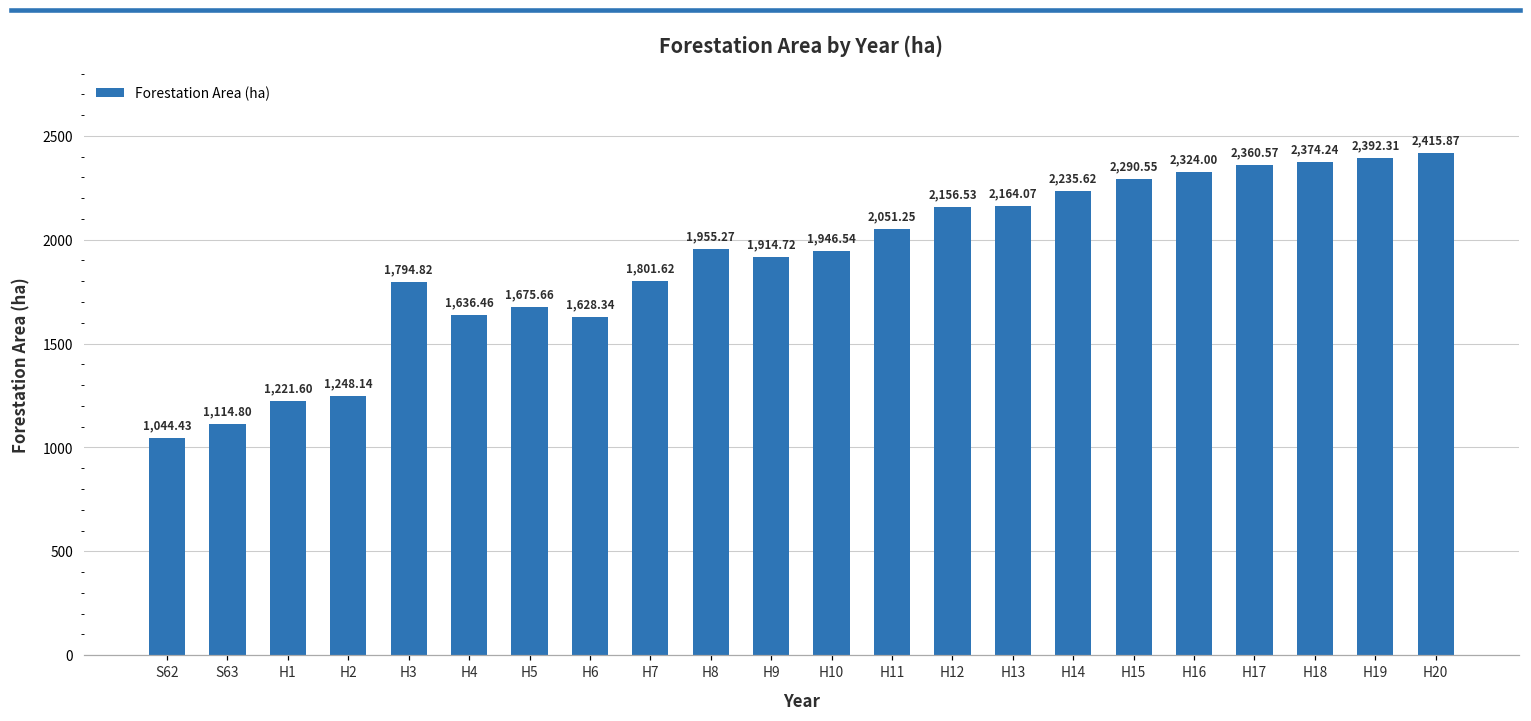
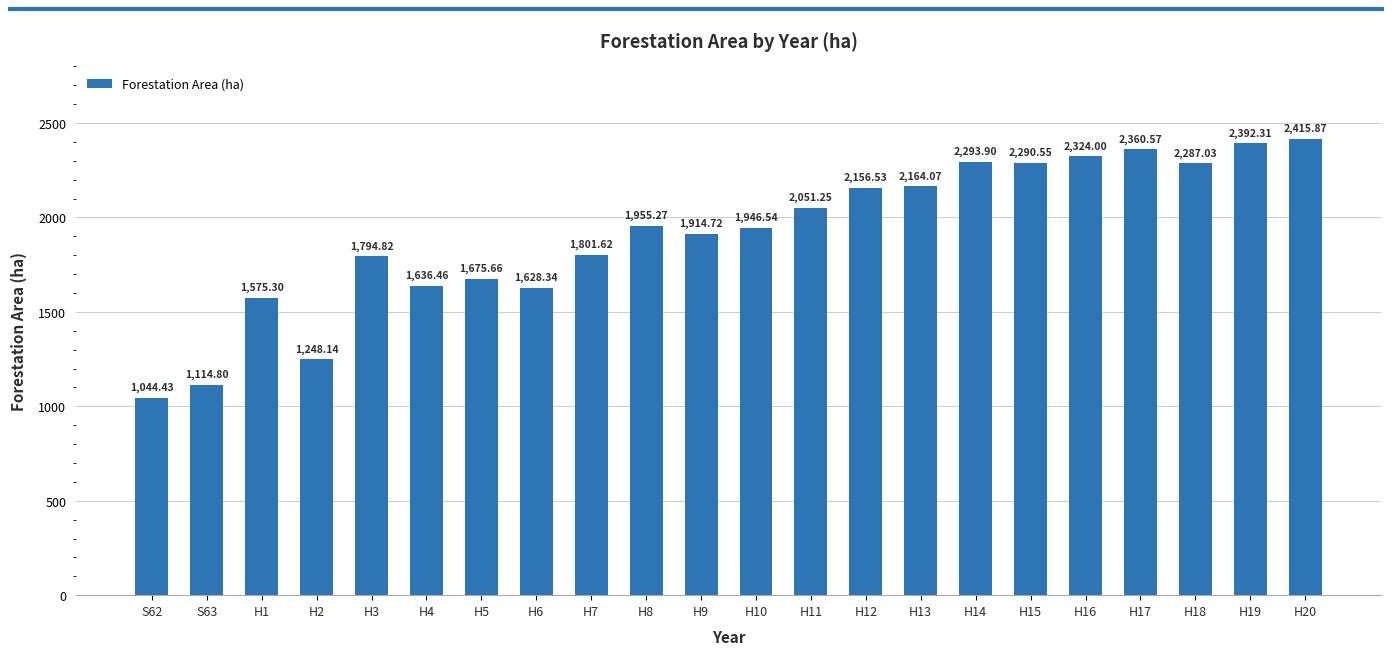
H1: 1,221.60 -> 1,575.30
H14: 2,235.62 -> 2,293.90
H18: 2,374.24 -> 2,287.03
